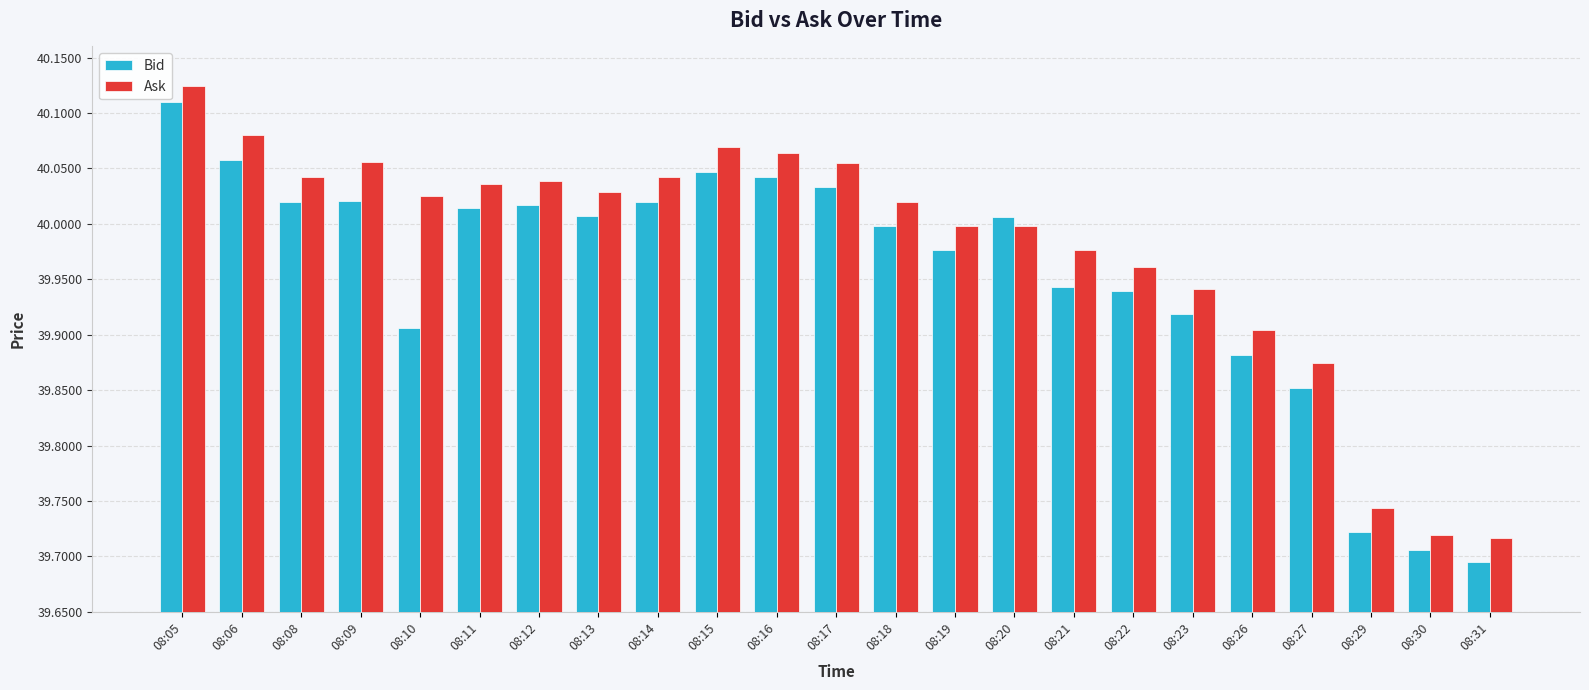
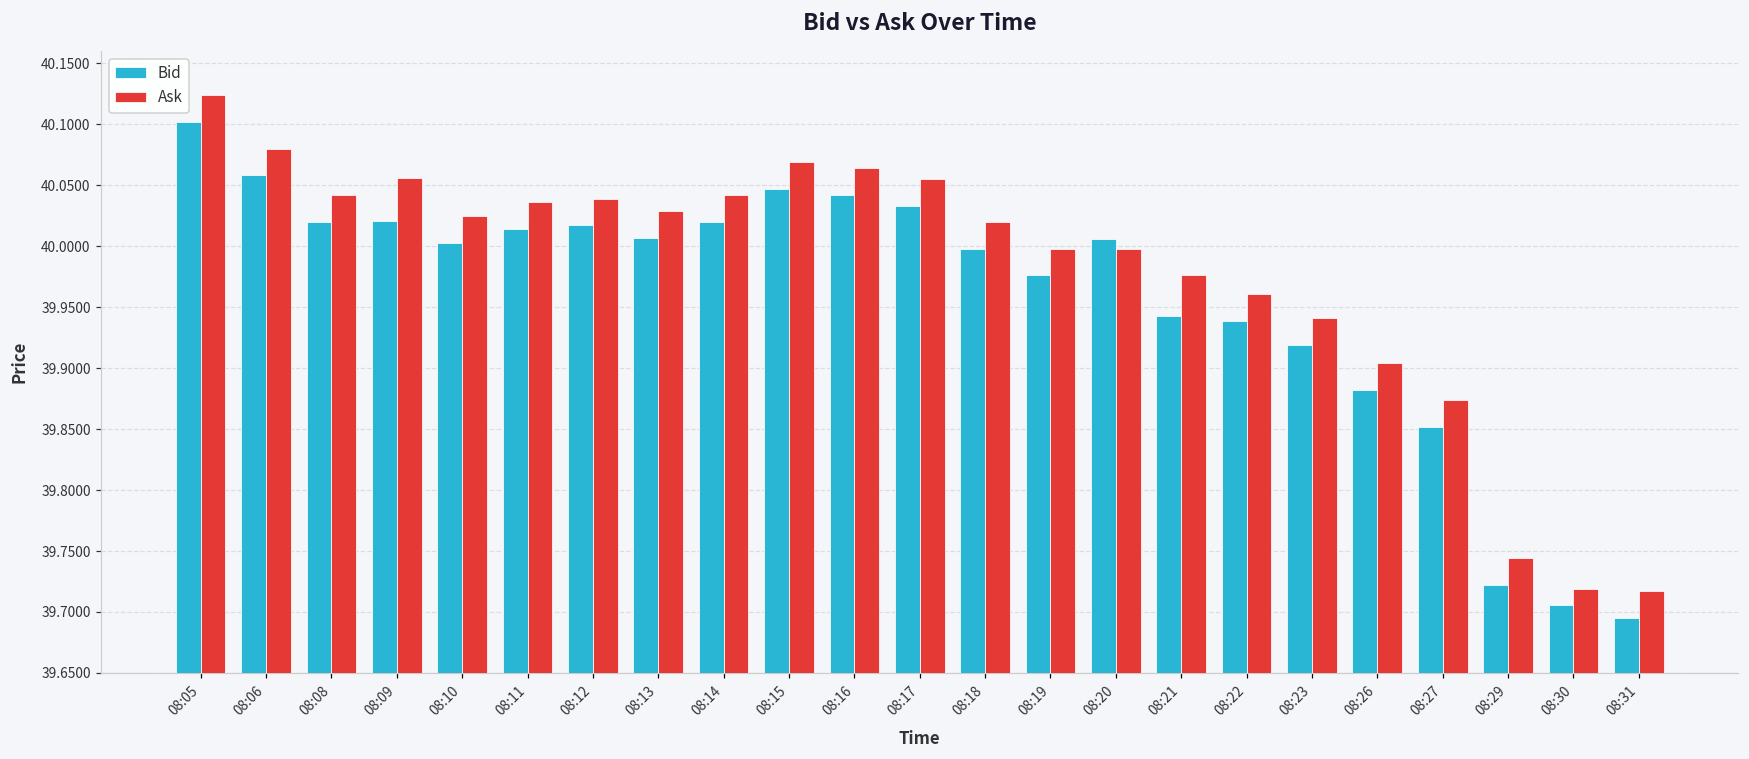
Bid, 08:05: 40.110 -> 40.102
Bid, 08:10: 39.906 -> 40.003
